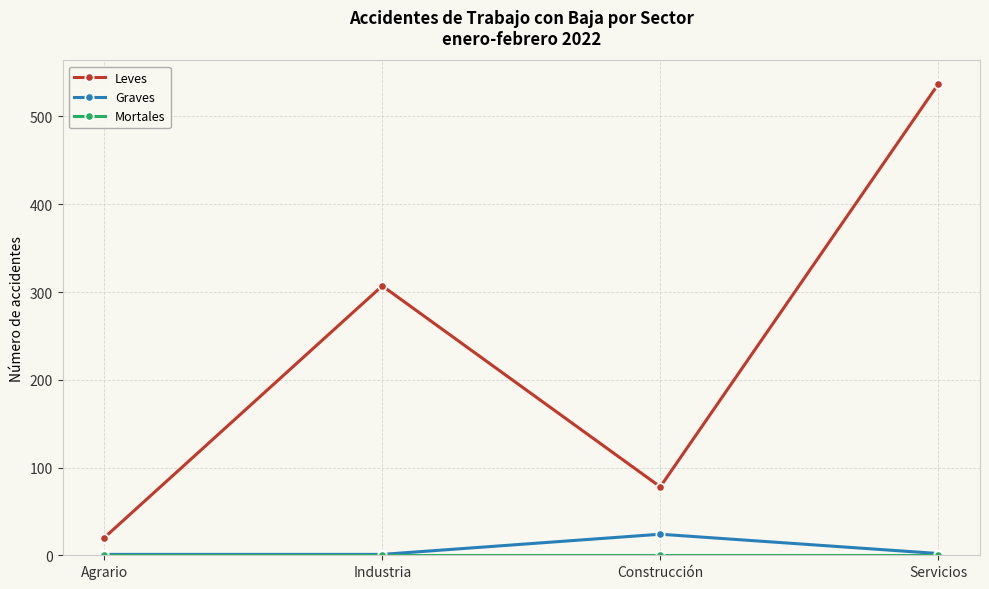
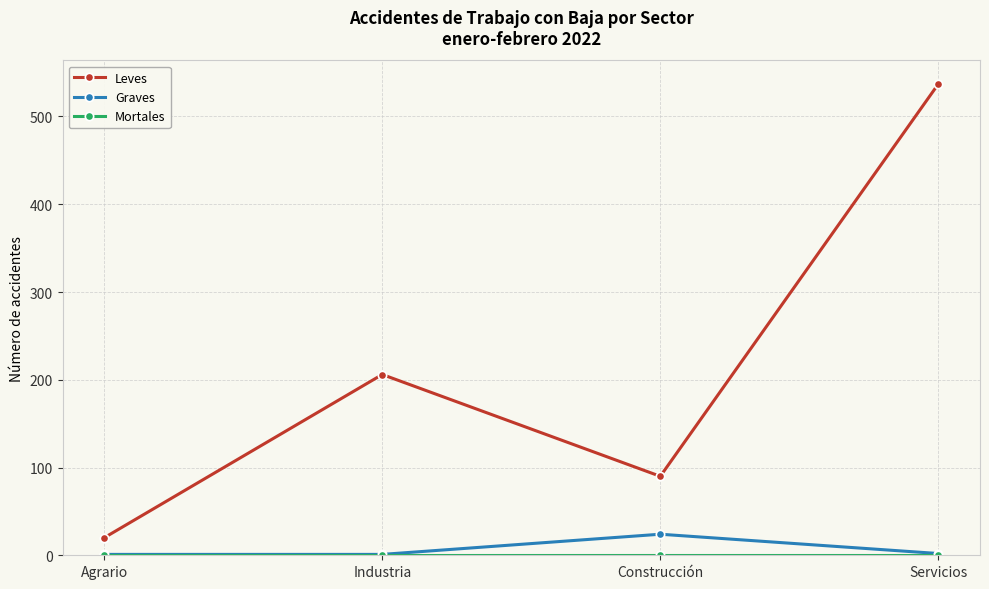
Leves, Industria: 310 -> 210
Leves, Construcción: 80 -> 90
